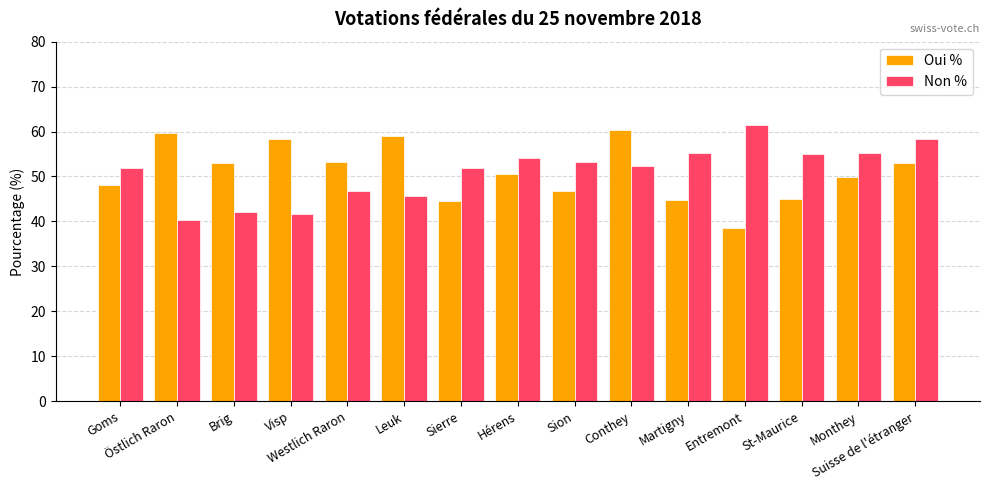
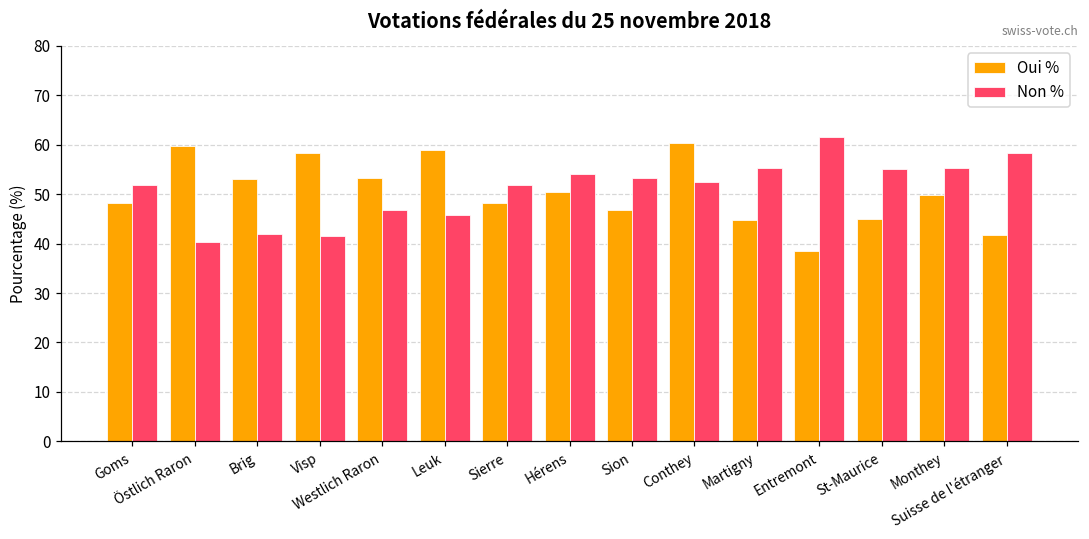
Oui %, Sierre: 44 -> 48
Oui %, Suisse de l'étranger: 53 -> 42
